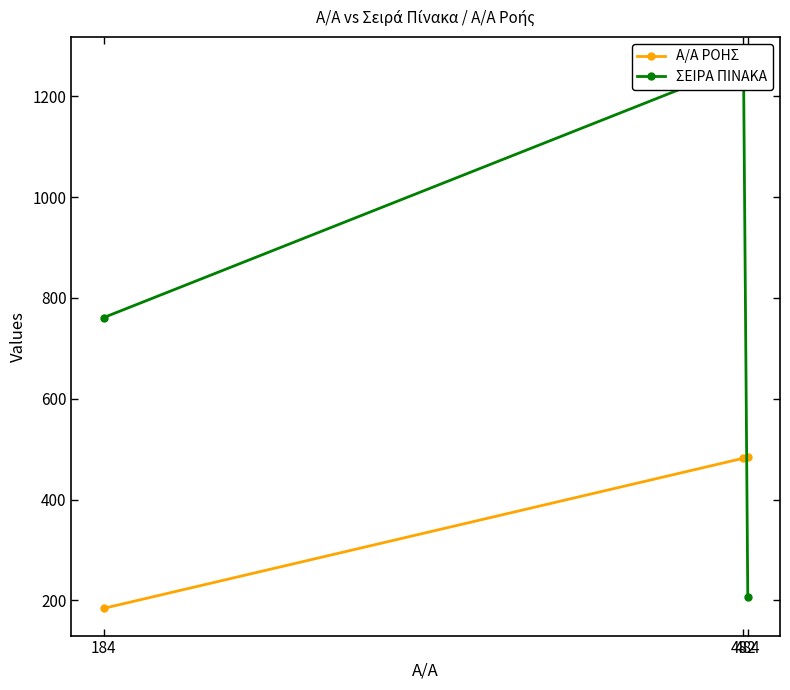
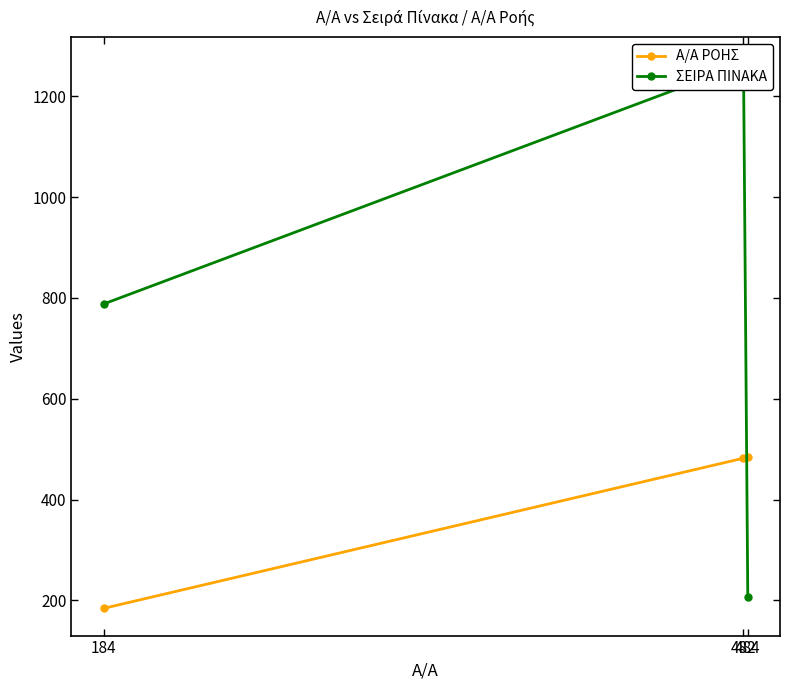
ΣΕΙΡΑ ΠΙΝΑΚΑ, 184: 760 -> 790
